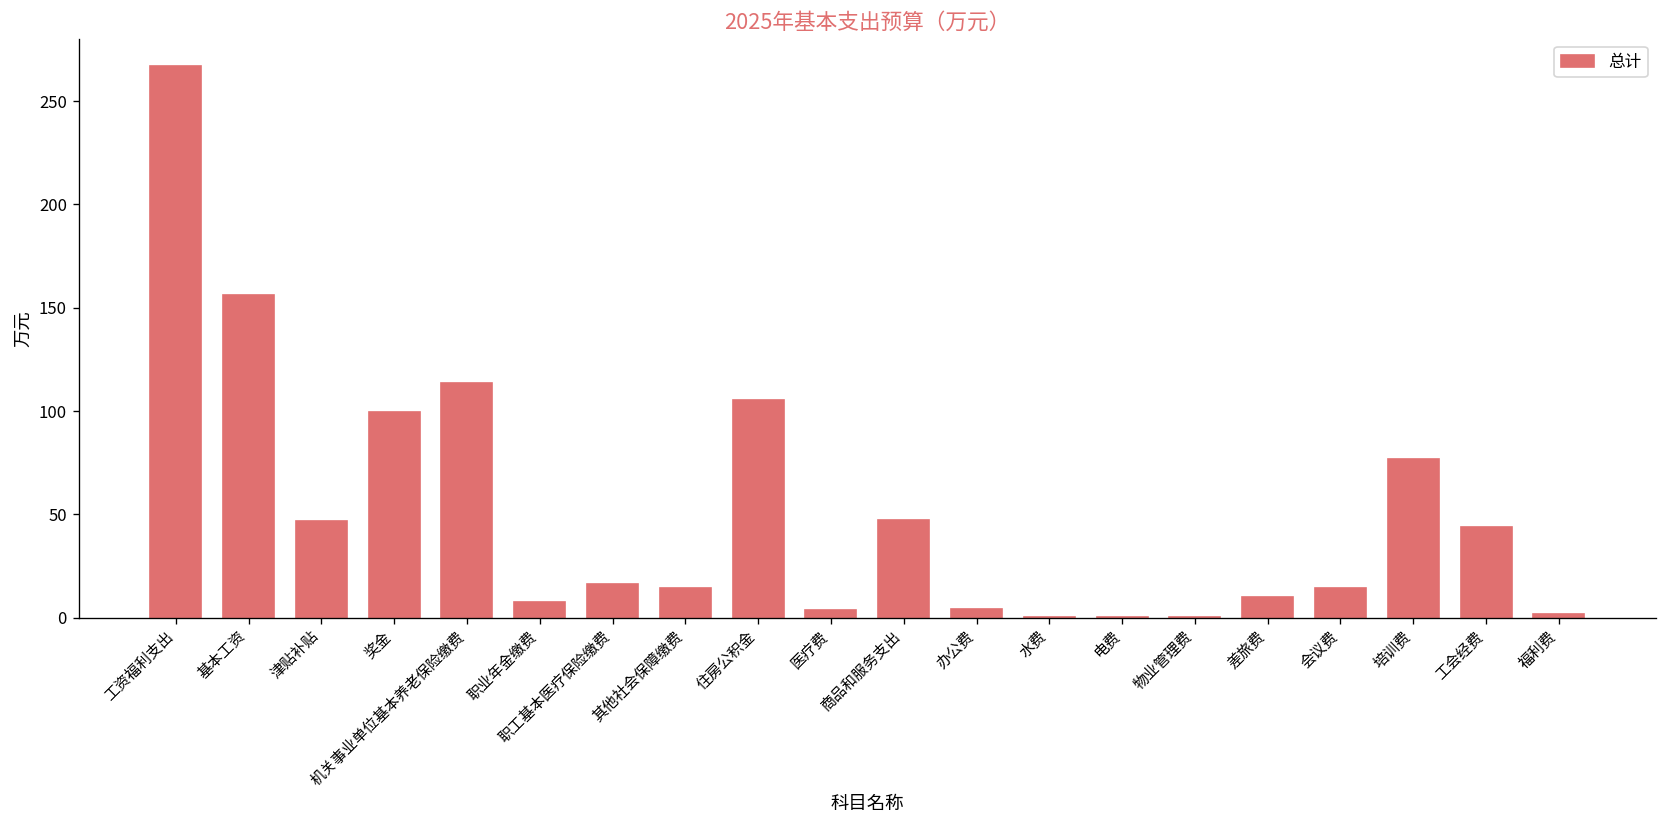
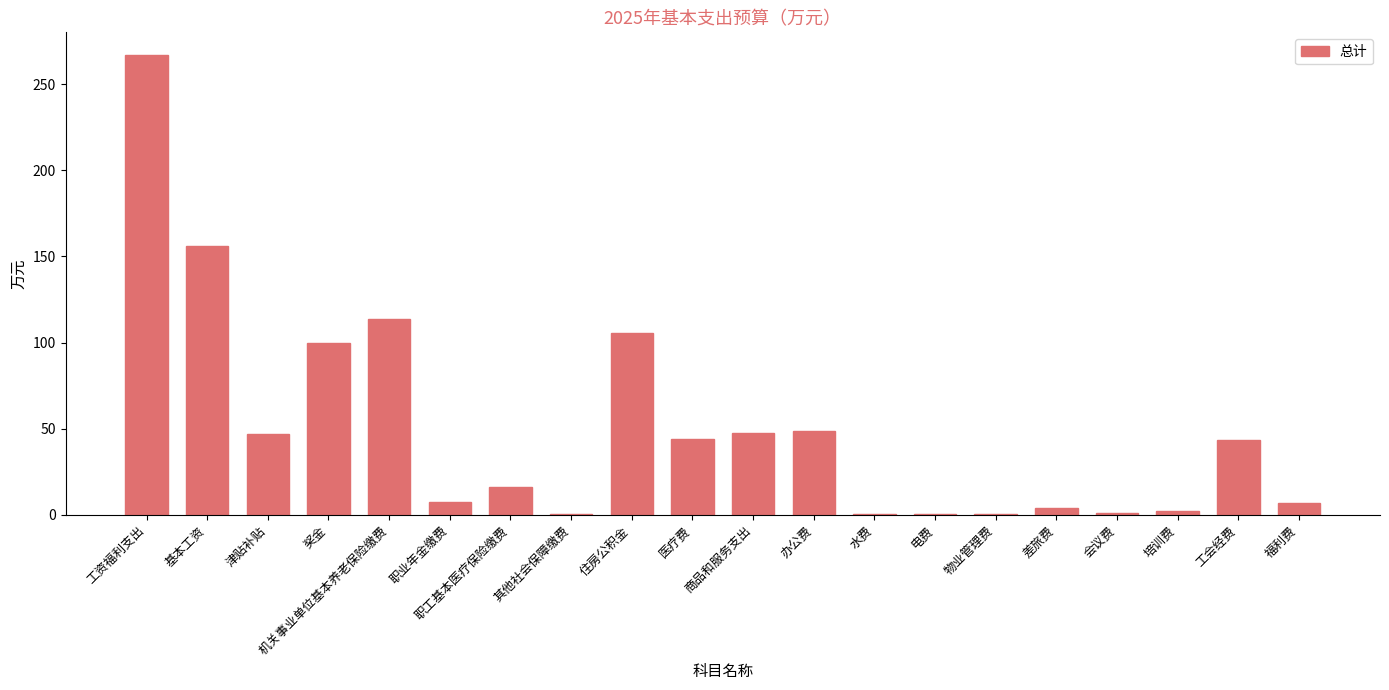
其他社会保障缴费: 14 -> 0
医疗费: 4 -> 44
办公费: 4 -> 49
差旅费: 10 -> 4
会议费: 15 -> 1
培训费: 77 -> 2
福利费: 2 -> 7
